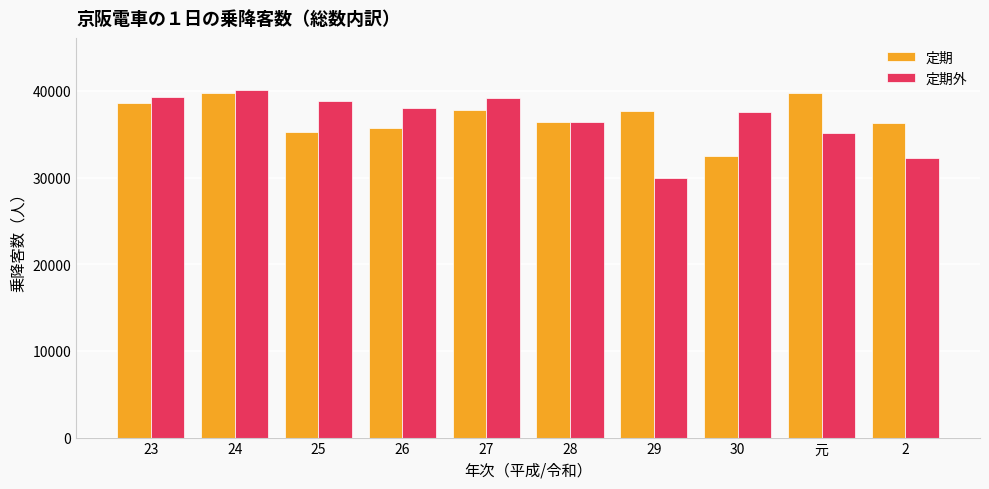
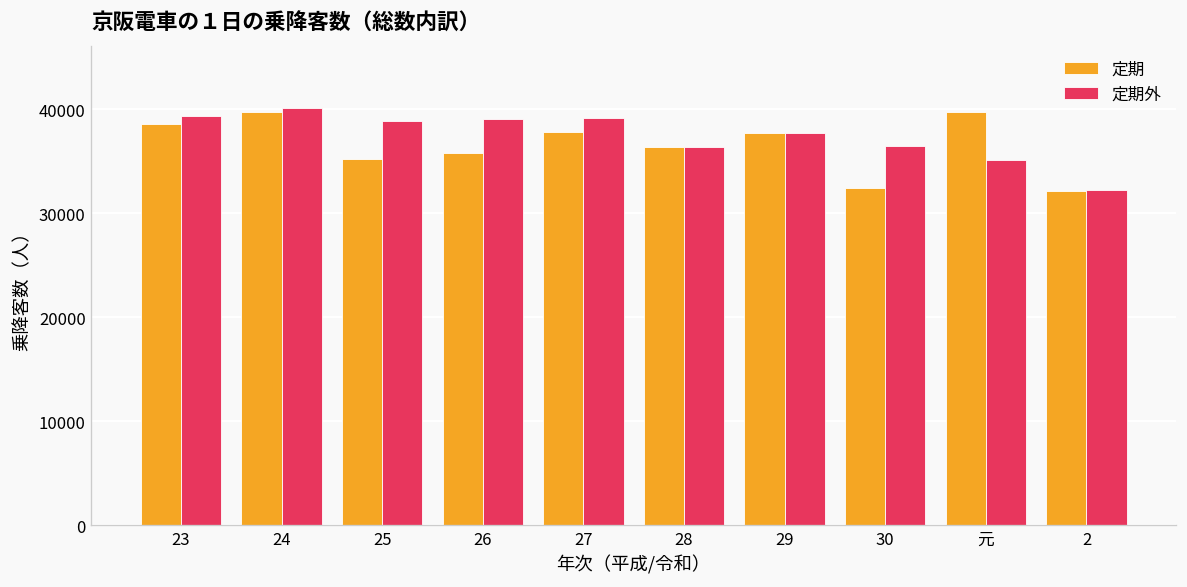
定期外, 26: 38000 -> 39000
定期外, 29: 30000 -> 38000
定期外, 30: 38000 -> 37000
定期, 2: 36000 -> 32000
